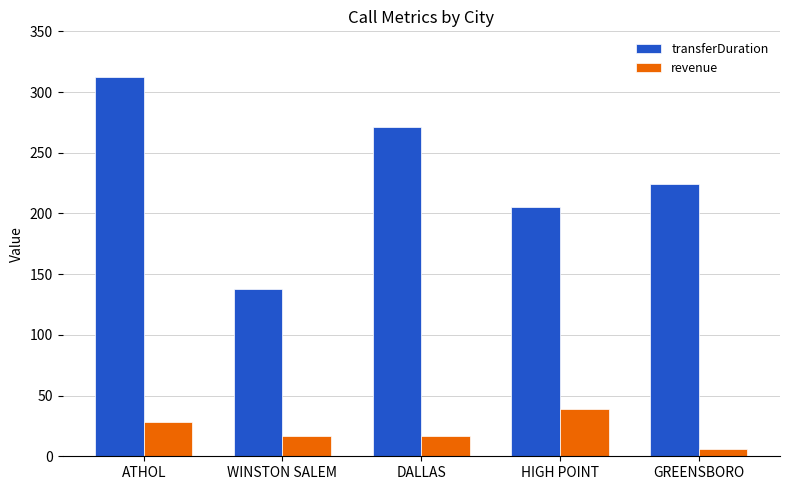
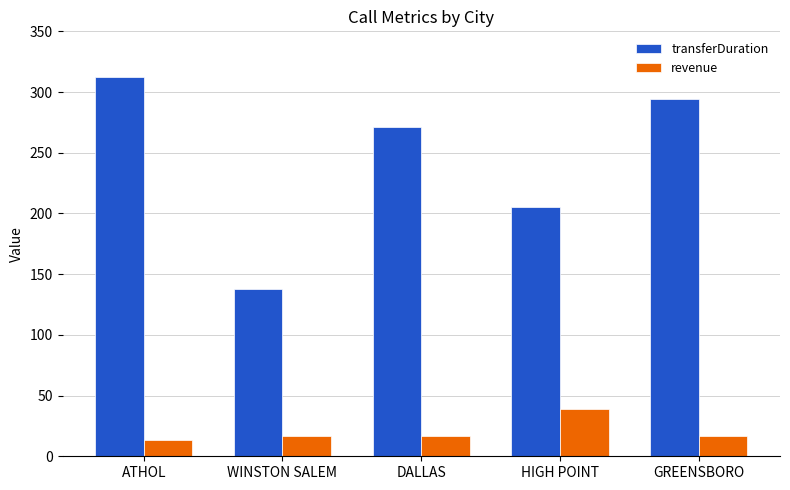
revenue, ATHOL: 28 -> 14
transferDuration, GREENSBORO: 224 -> 294
revenue, GREENSBORO: 6 -> 17
